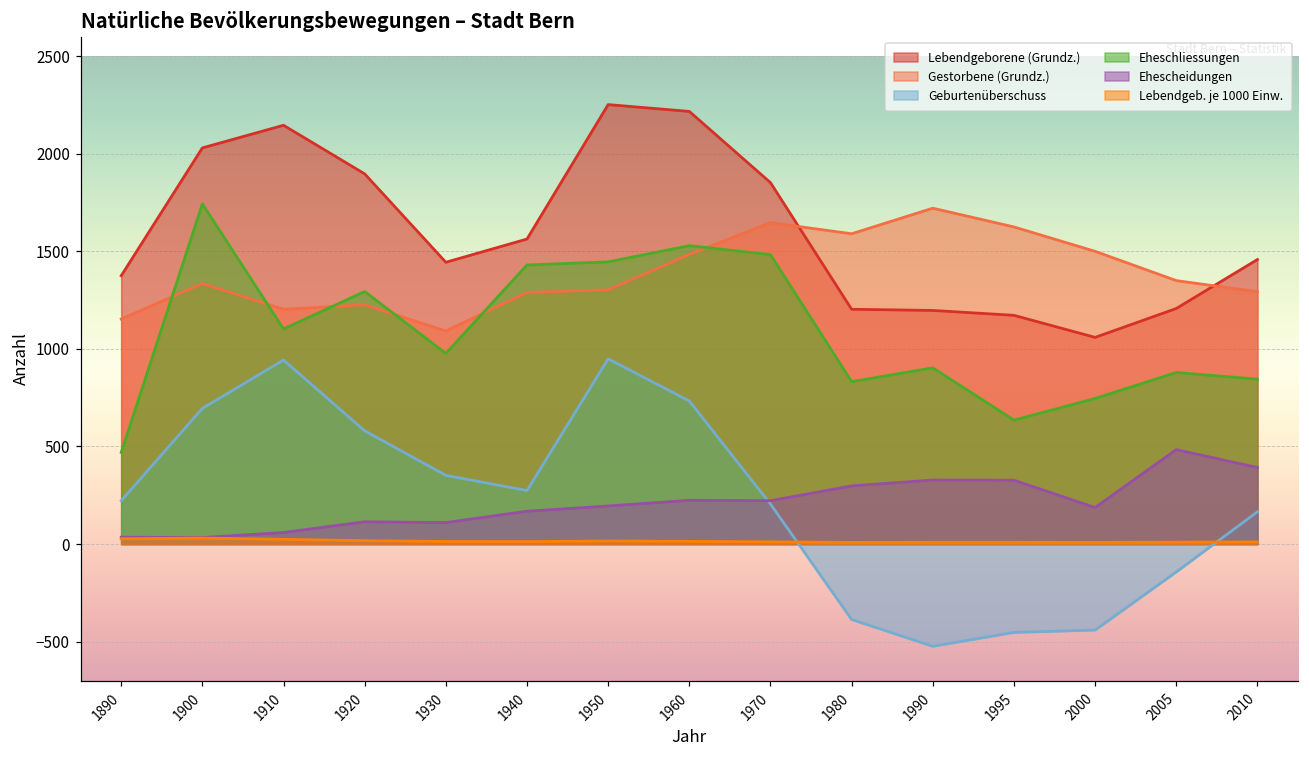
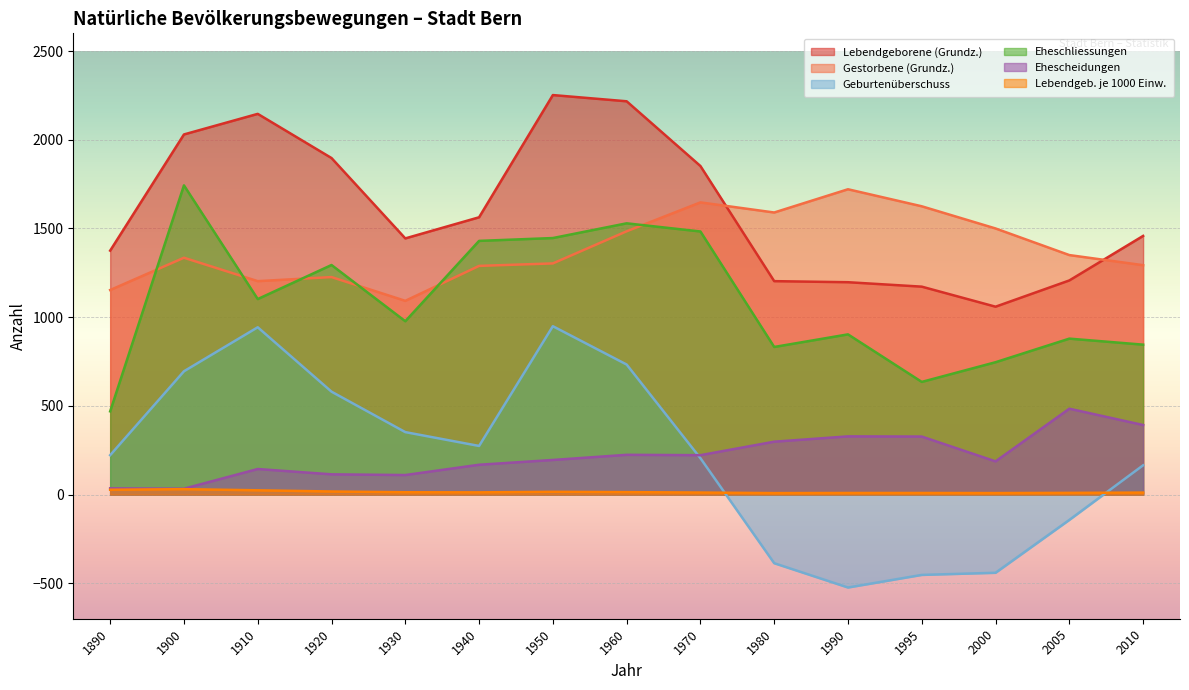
Ehescheidungen, 1910: 60 -> 140
